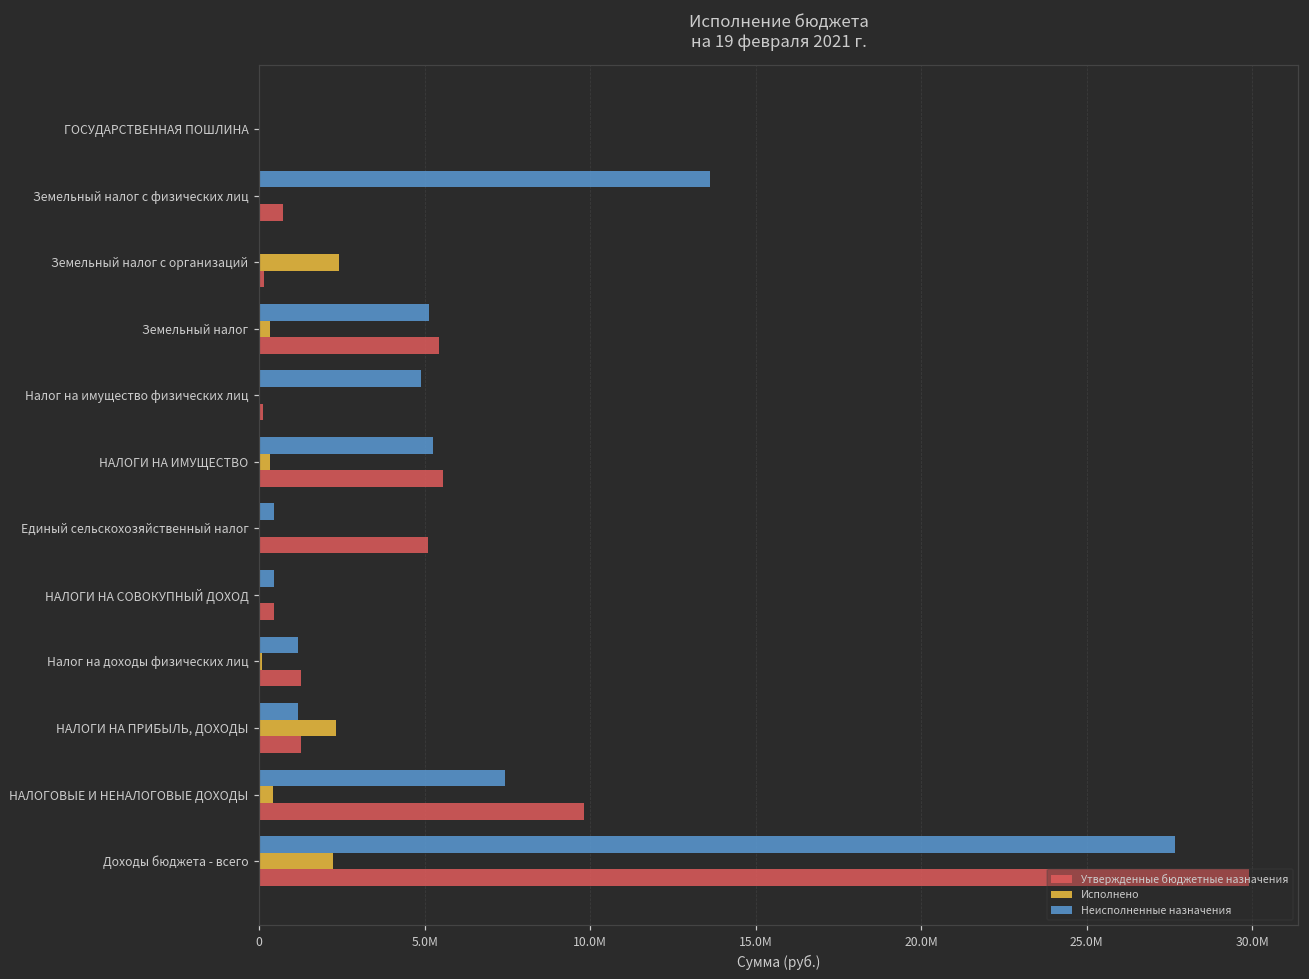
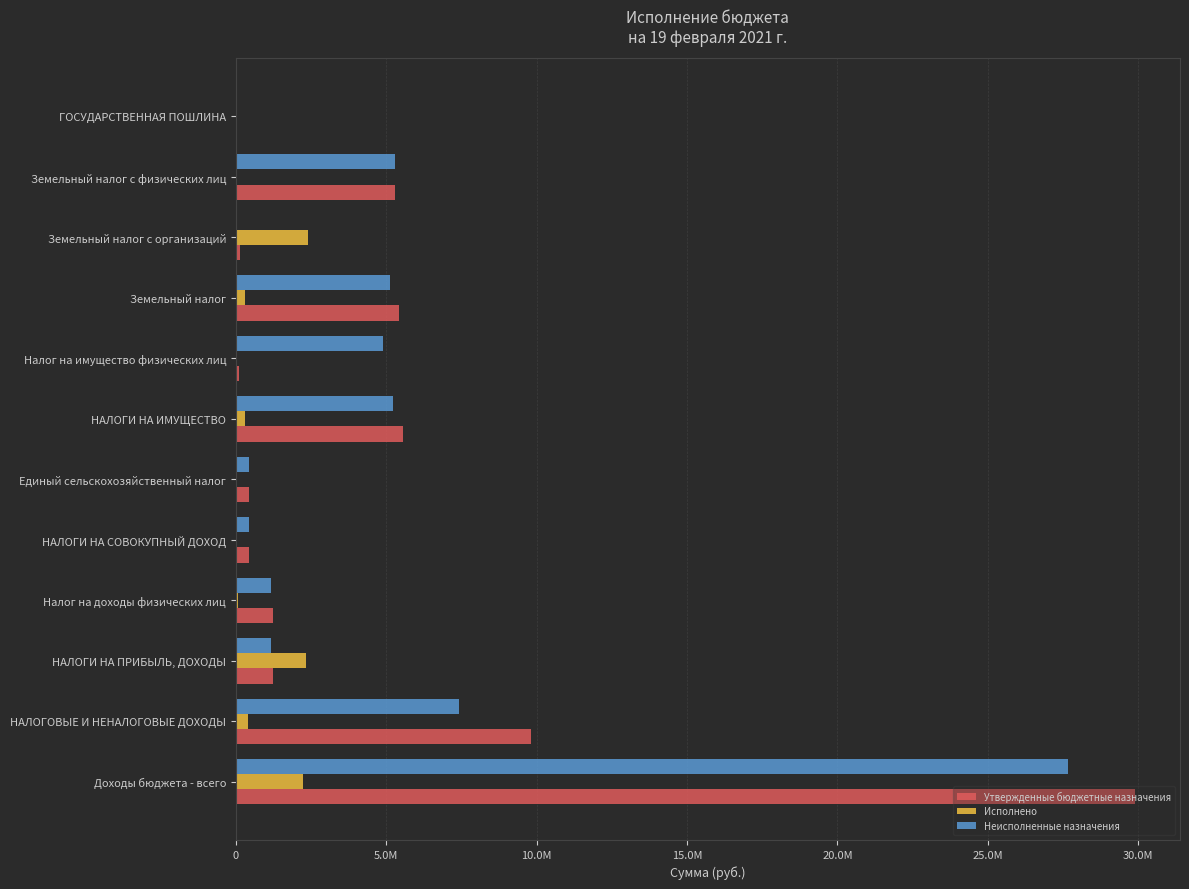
Неисполненные назначения, Земельный налог с физических лиц: 13600000 -> 5300000
Утвержденные бюджетные назначения, Земельный налог с физических лиц: 700000 -> 5300000
Утвержденные бюджетные назначения, Единый сельскохозяйственный налог: 5100000 -> 400000
